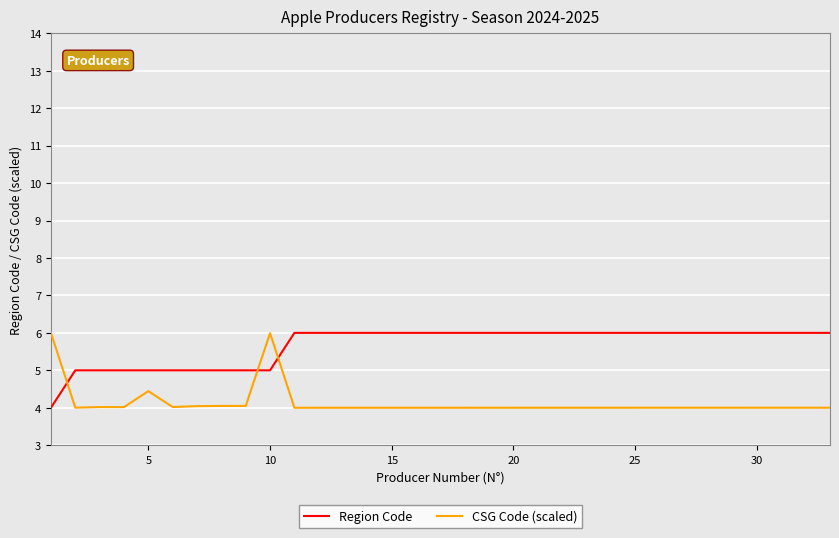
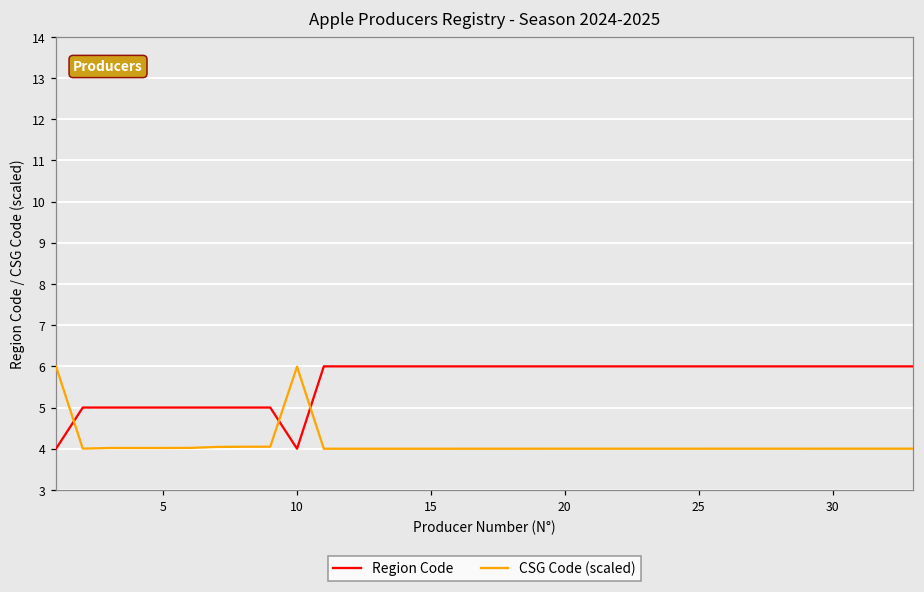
CSG Code (scaled), 5: 4.4 -> 4.0
Region Code, 10: 5 -> 4
